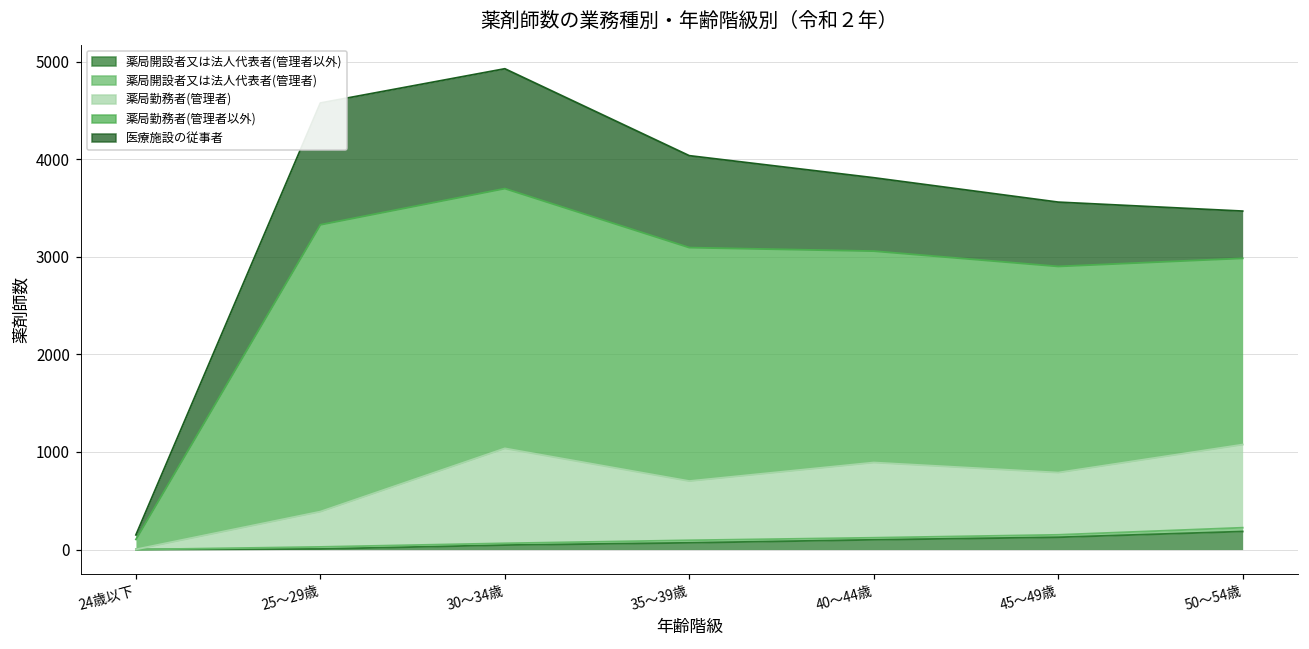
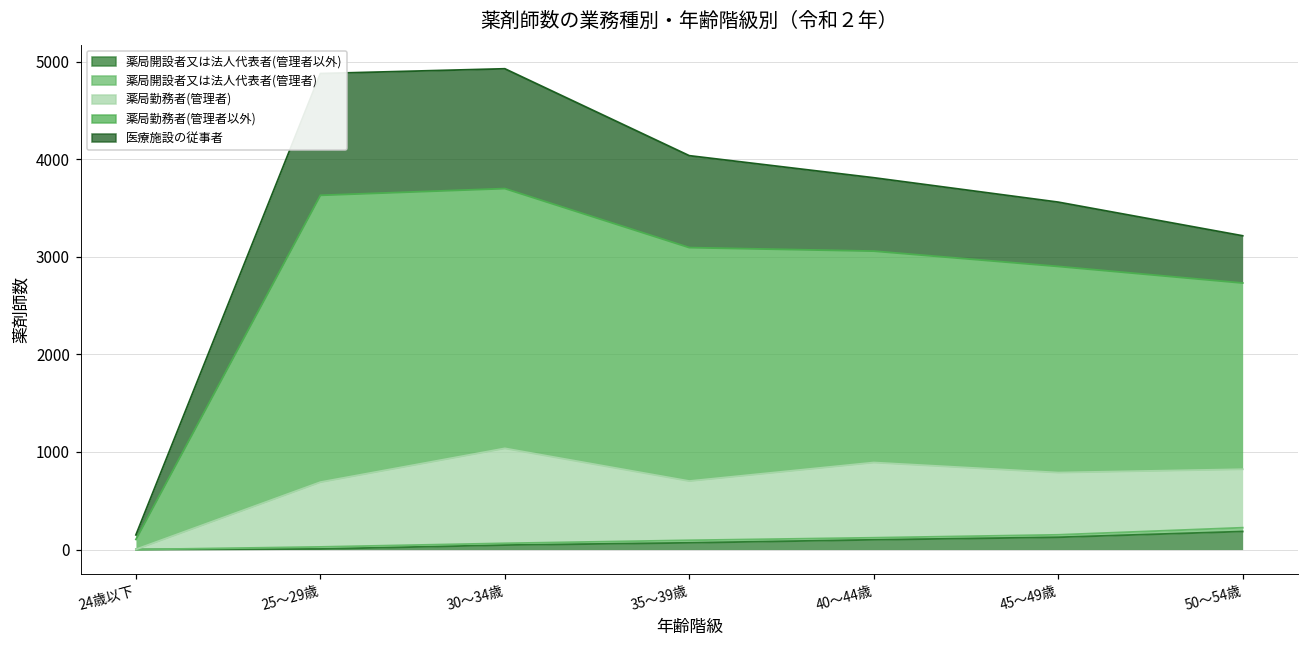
薬局勤務者(管理者), 25～29歳: 400 -> 700
薬局勤務者(管理者), 50～54歳: 900 -> 600
